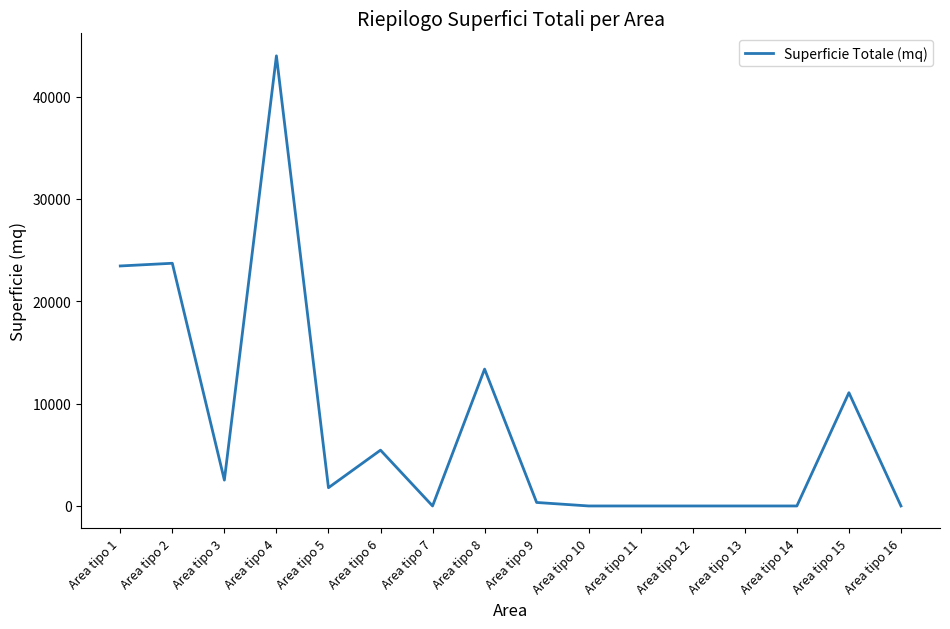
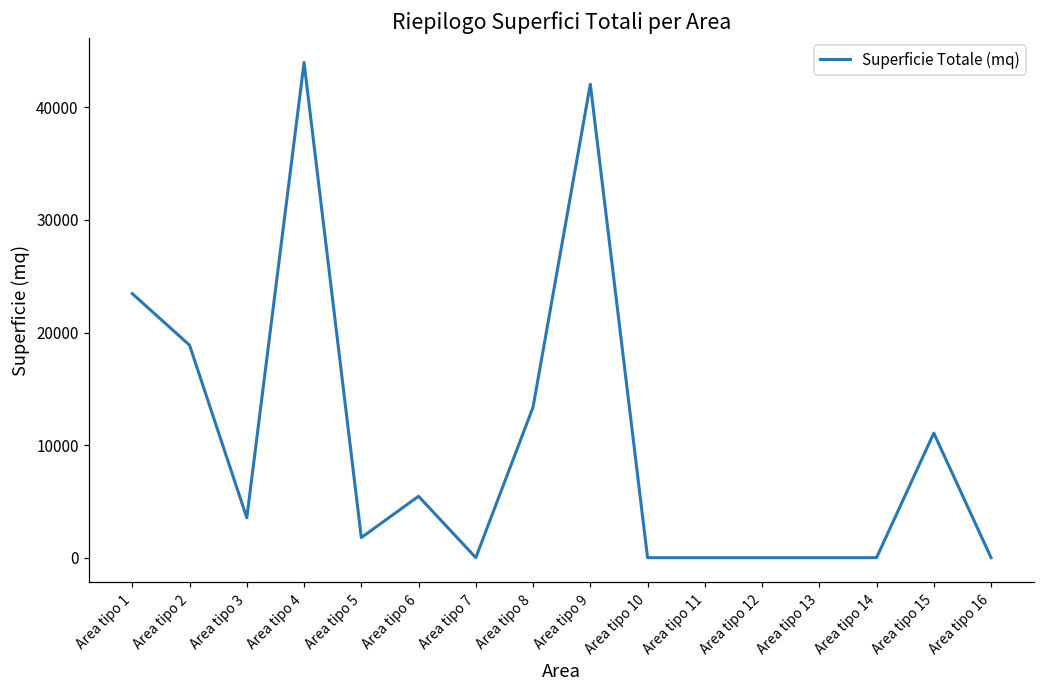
Area tipo 2: 23700 -> 18900
Area tipo 3: 2500 -> 3500
Area tipo 9: 300 -> 42100
